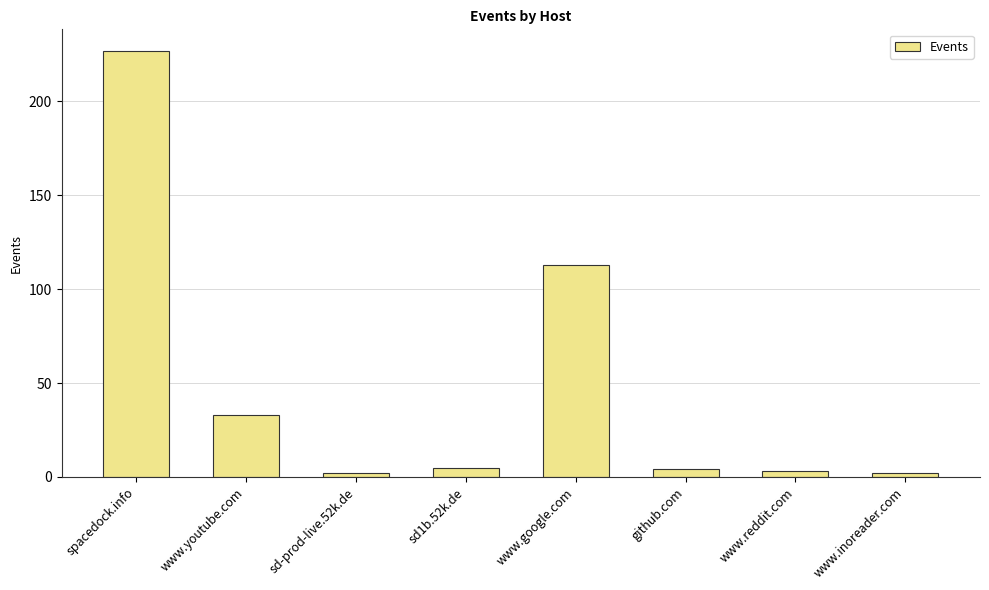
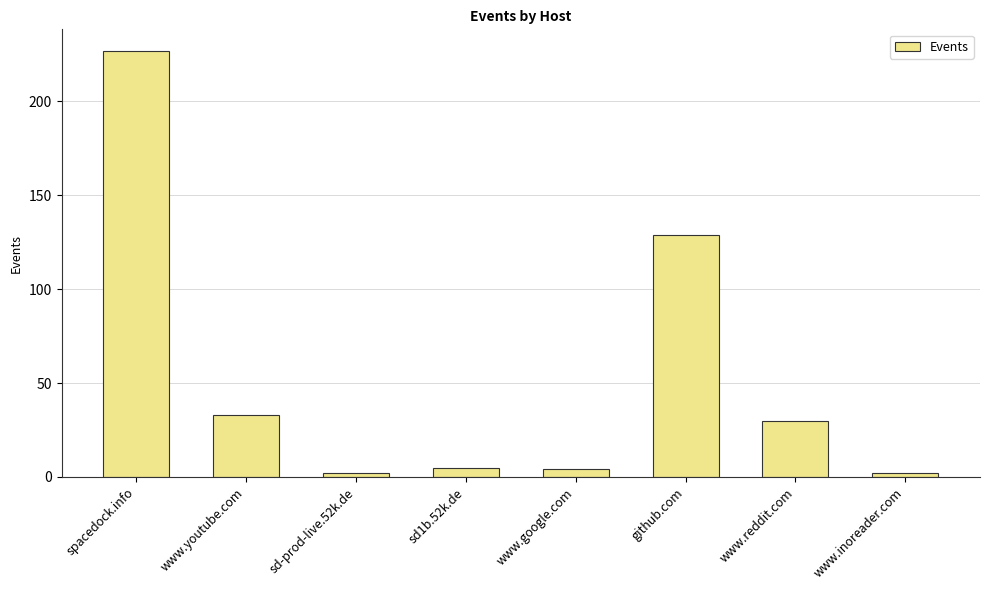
www.google.com: 113 -> 4
github.com: 4 -> 129
www.reddit.com: 3 -> 30
